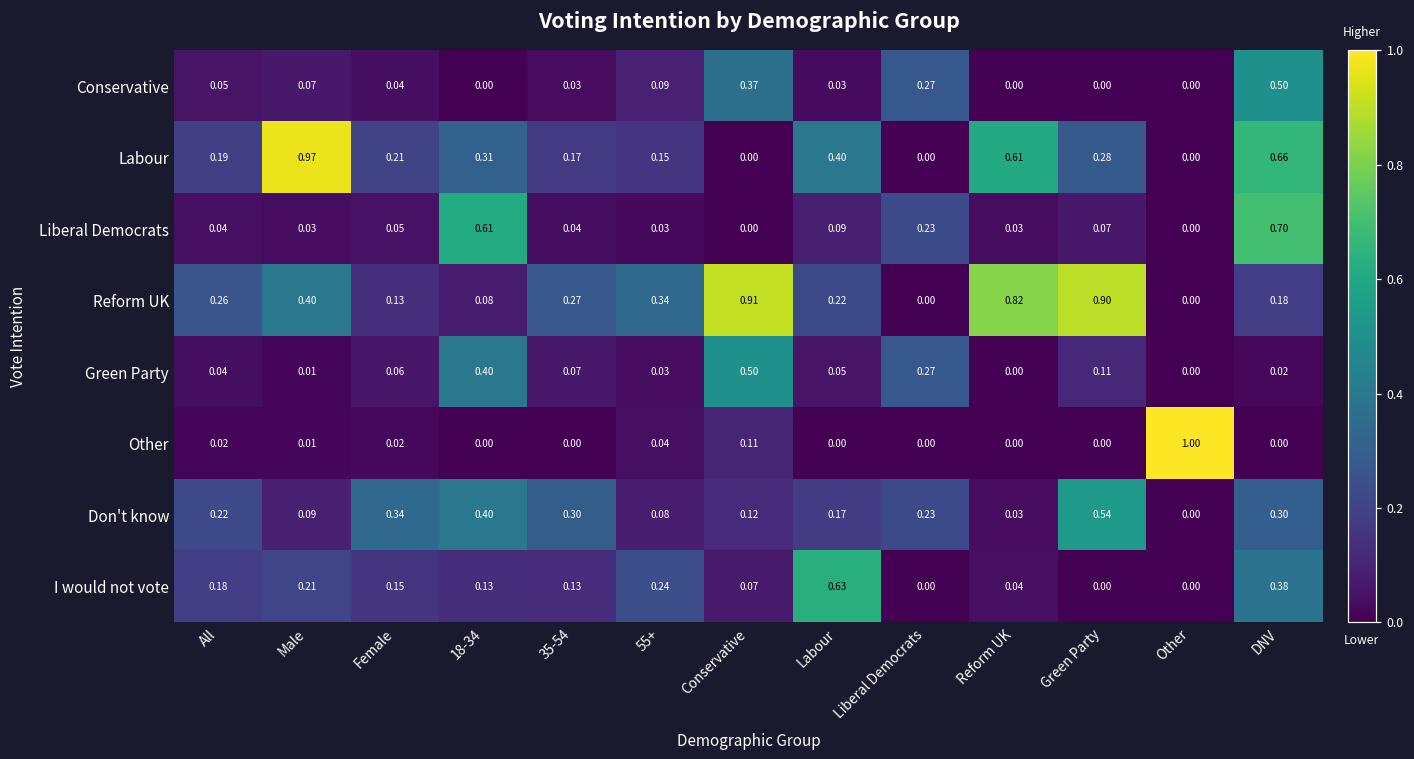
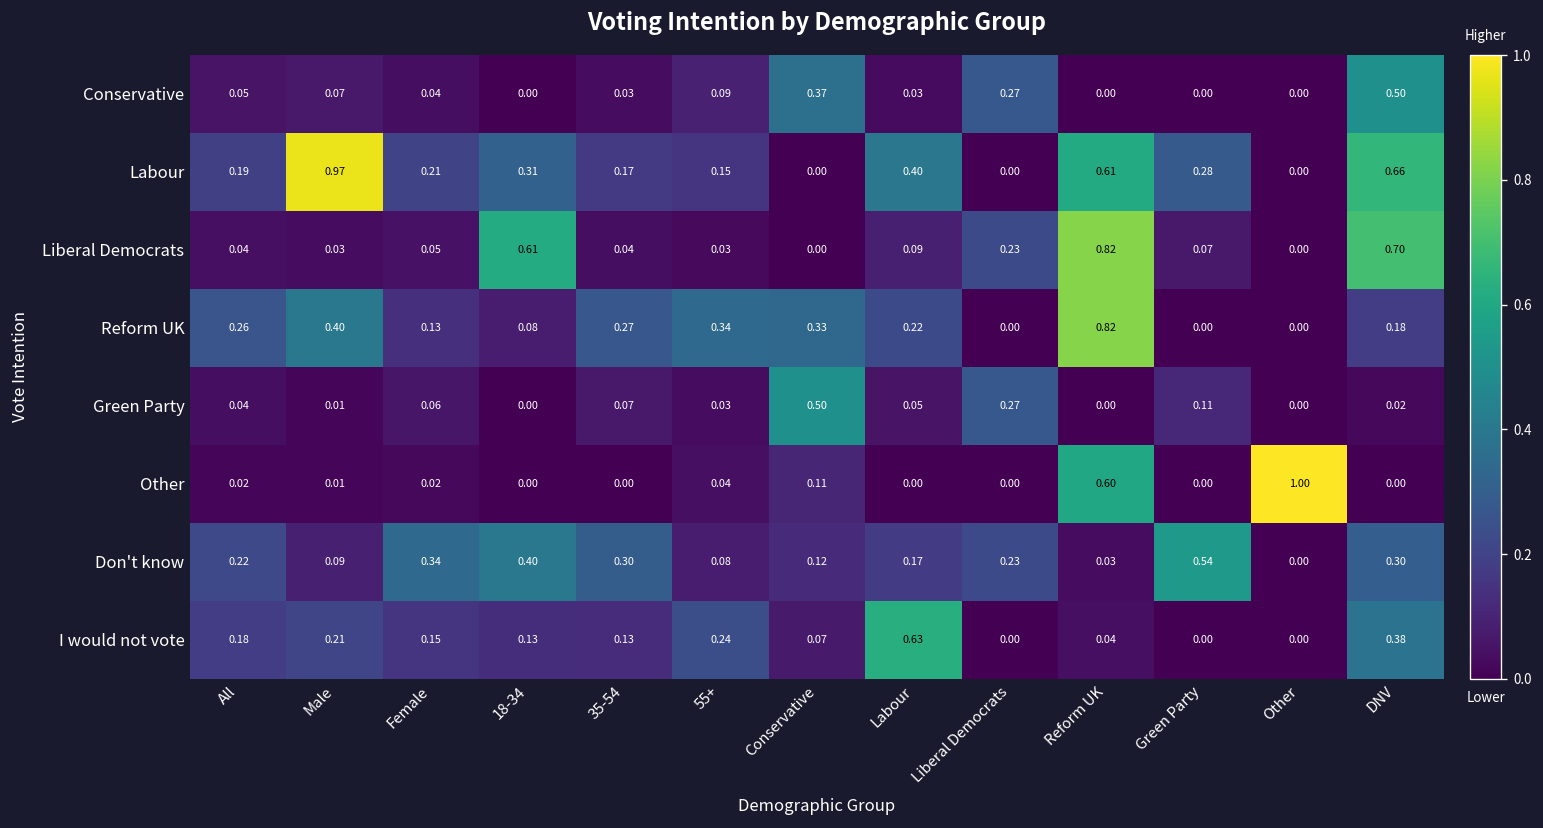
Liberal Democrats, Reform UK: 0.03 -> 0.82
Reform UK, Conservative: 0.91 -> 0.33
Reform UK, Green Party: 0.90 -> 0.00
Green Party, 18-34: 0.40 -> 0.00
Other, Reform UK: 0.00 -> 0.60
